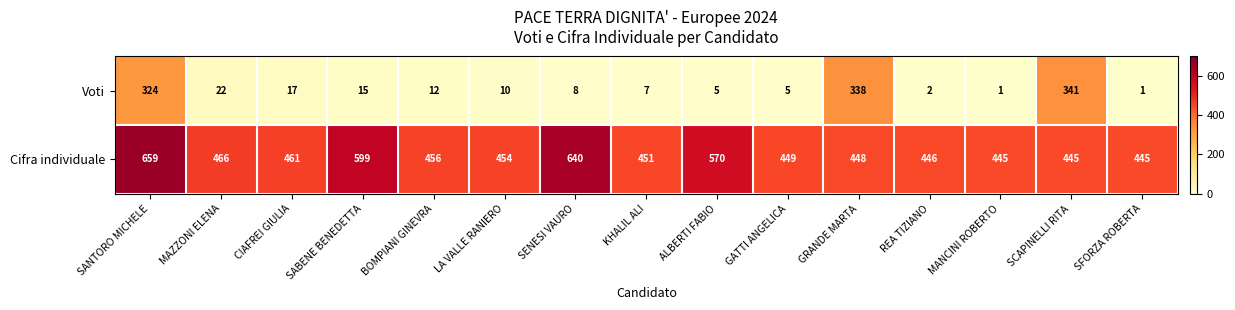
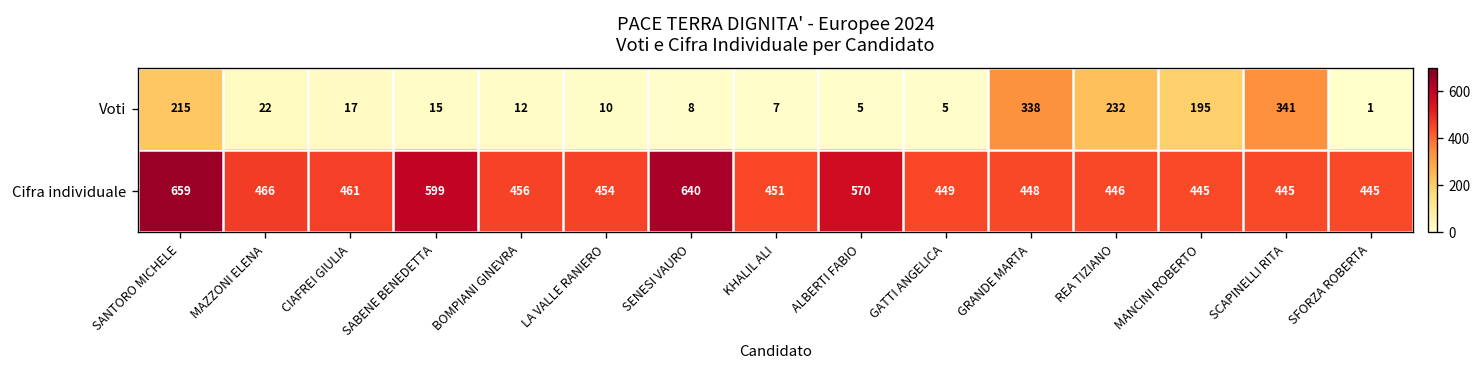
Voti, SANTORO MICHELE: 324 -> 215
Voti, REA TIZIANO: 2 -> 232
Voti, MANCINI ROBERTO: 1 -> 195
